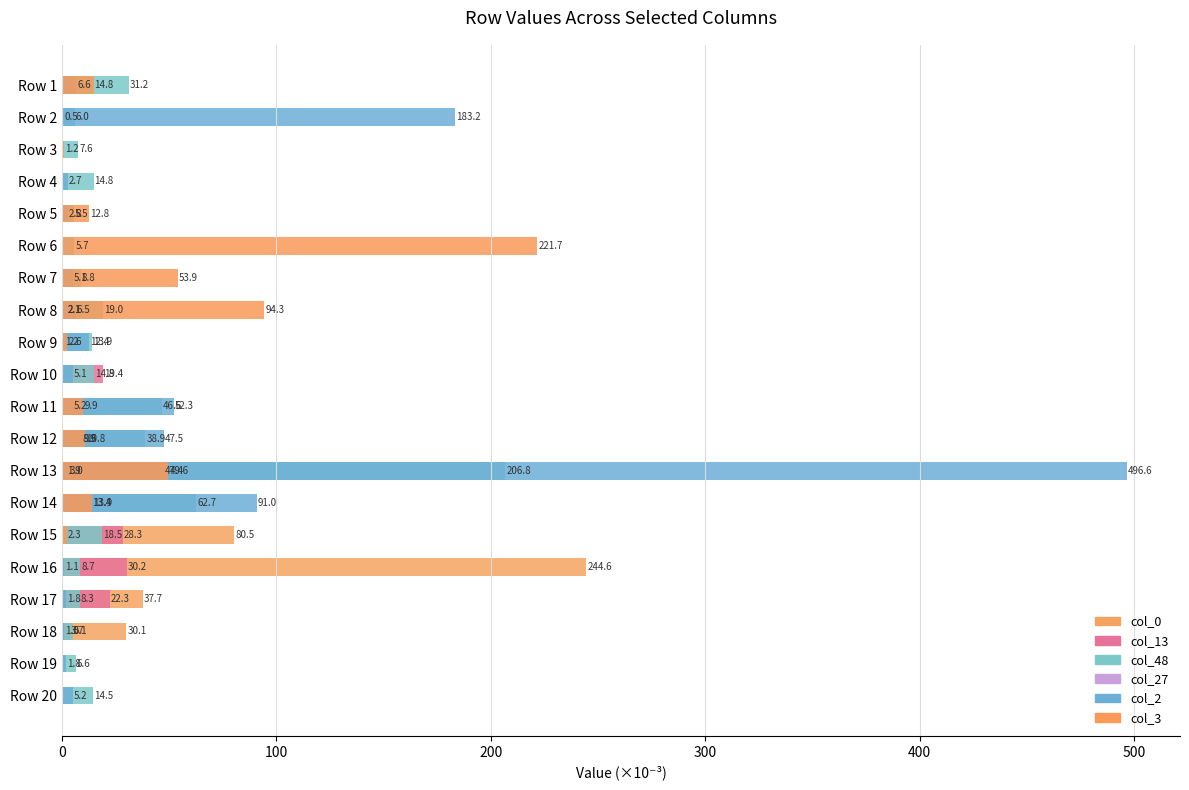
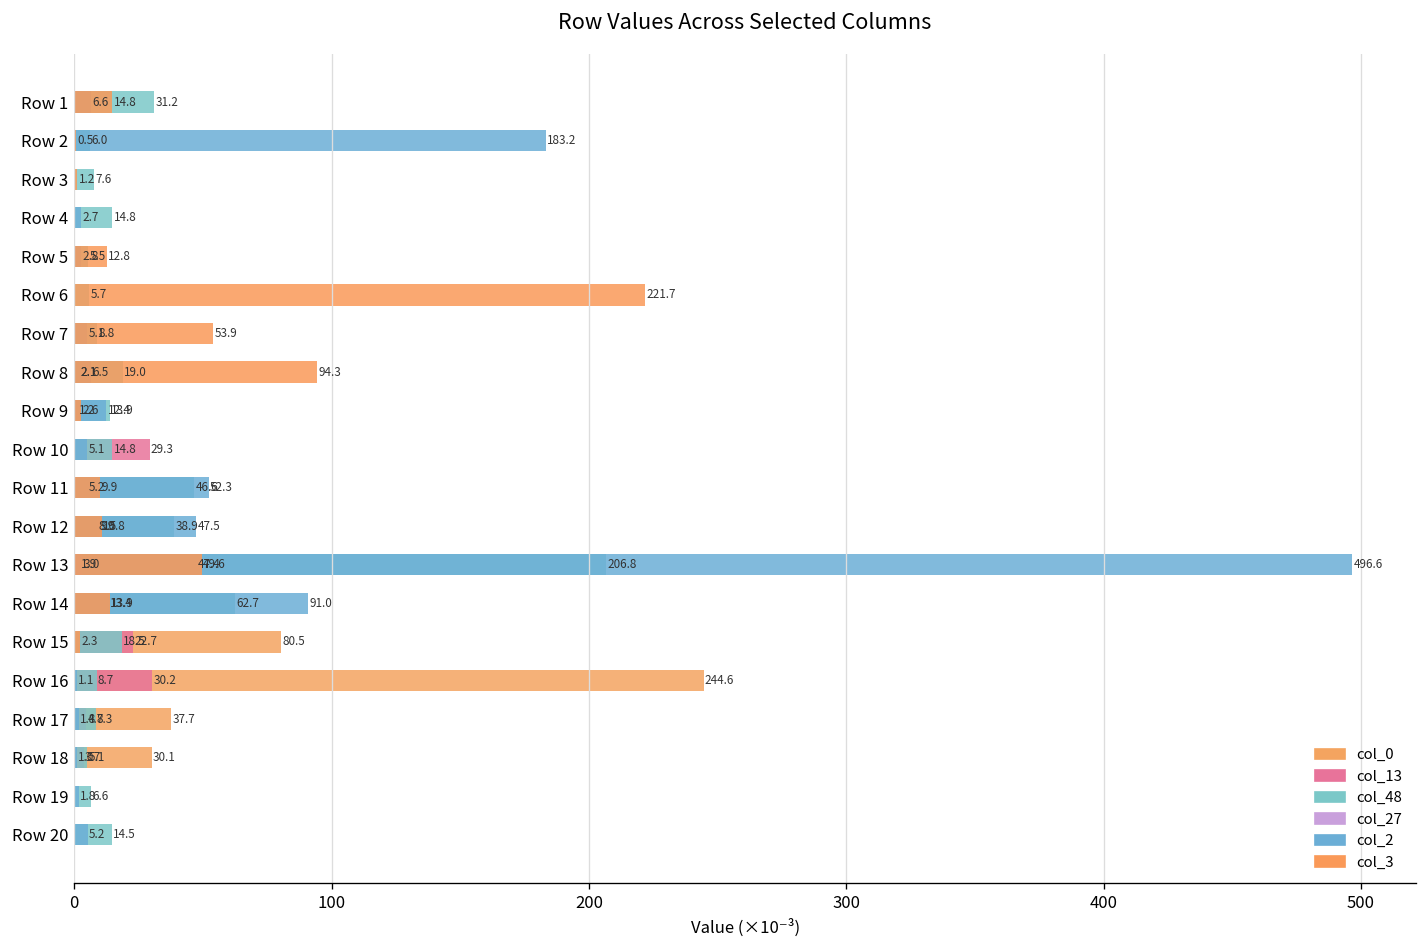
col_13, Row 10: 19.4 -> 29.3
col_13, Row 15: 28.3 -> 22.7
col_13, Row 17: 22.3 -> 4.7
